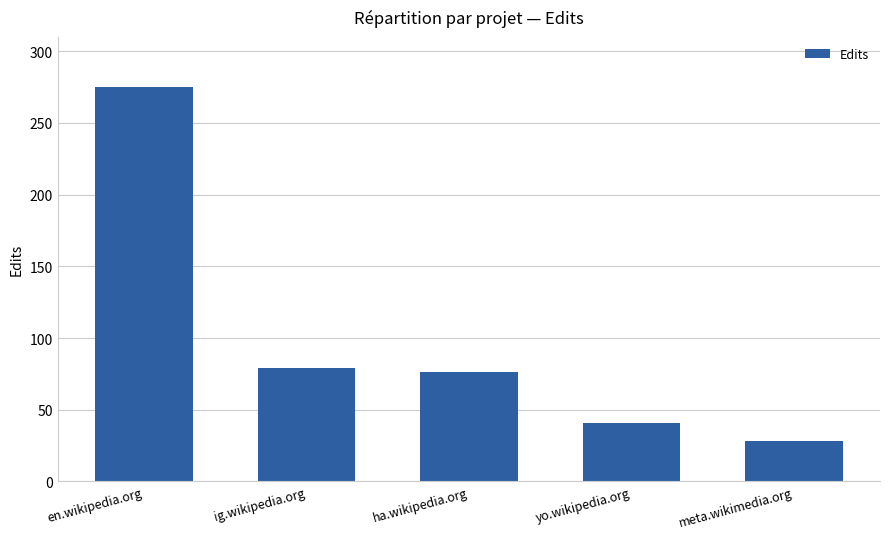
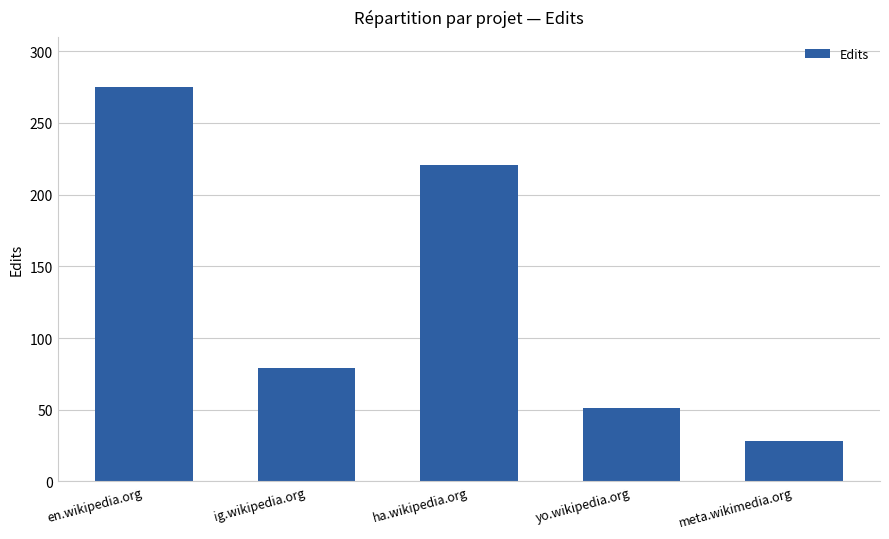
ha.wikipedia.org: 76 -> 221
yo.wikipedia.org: 41 -> 51
